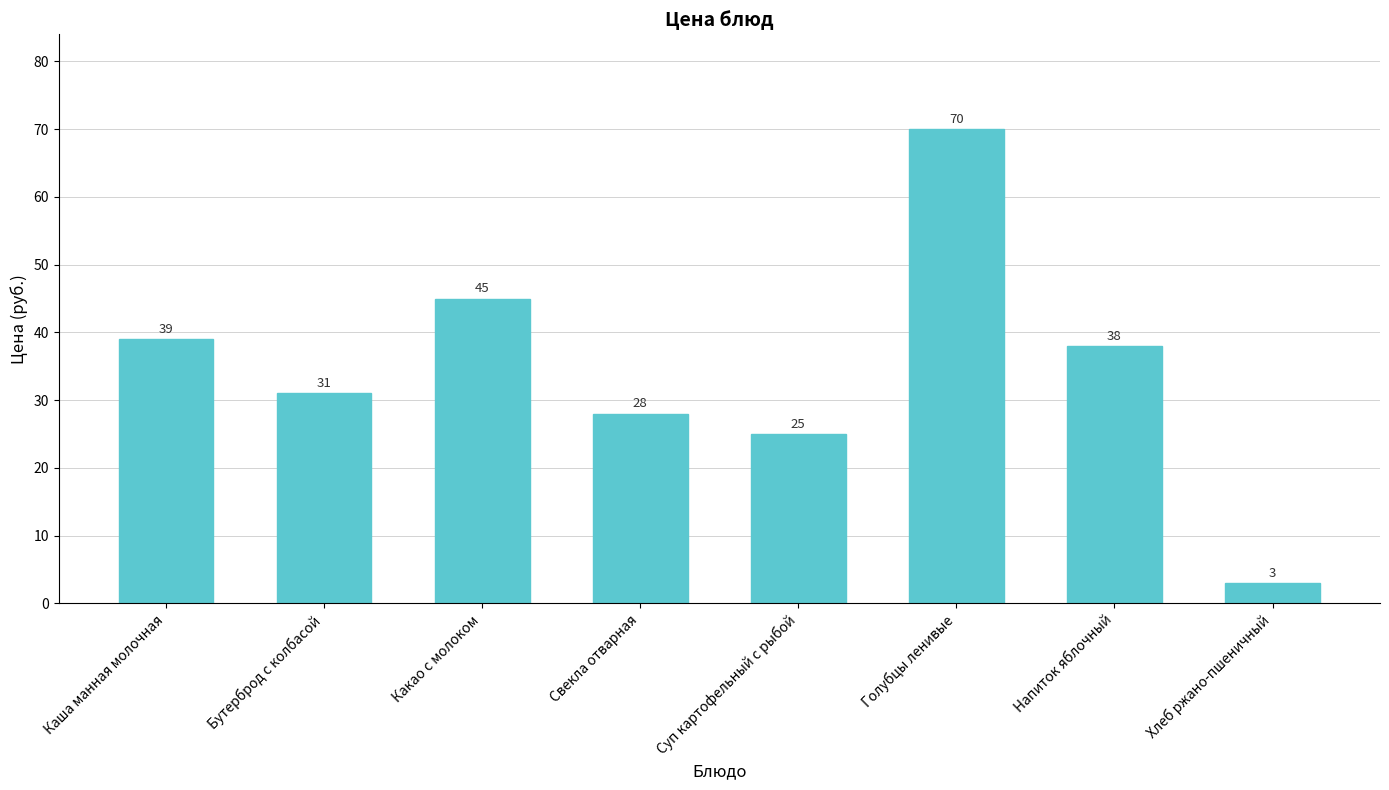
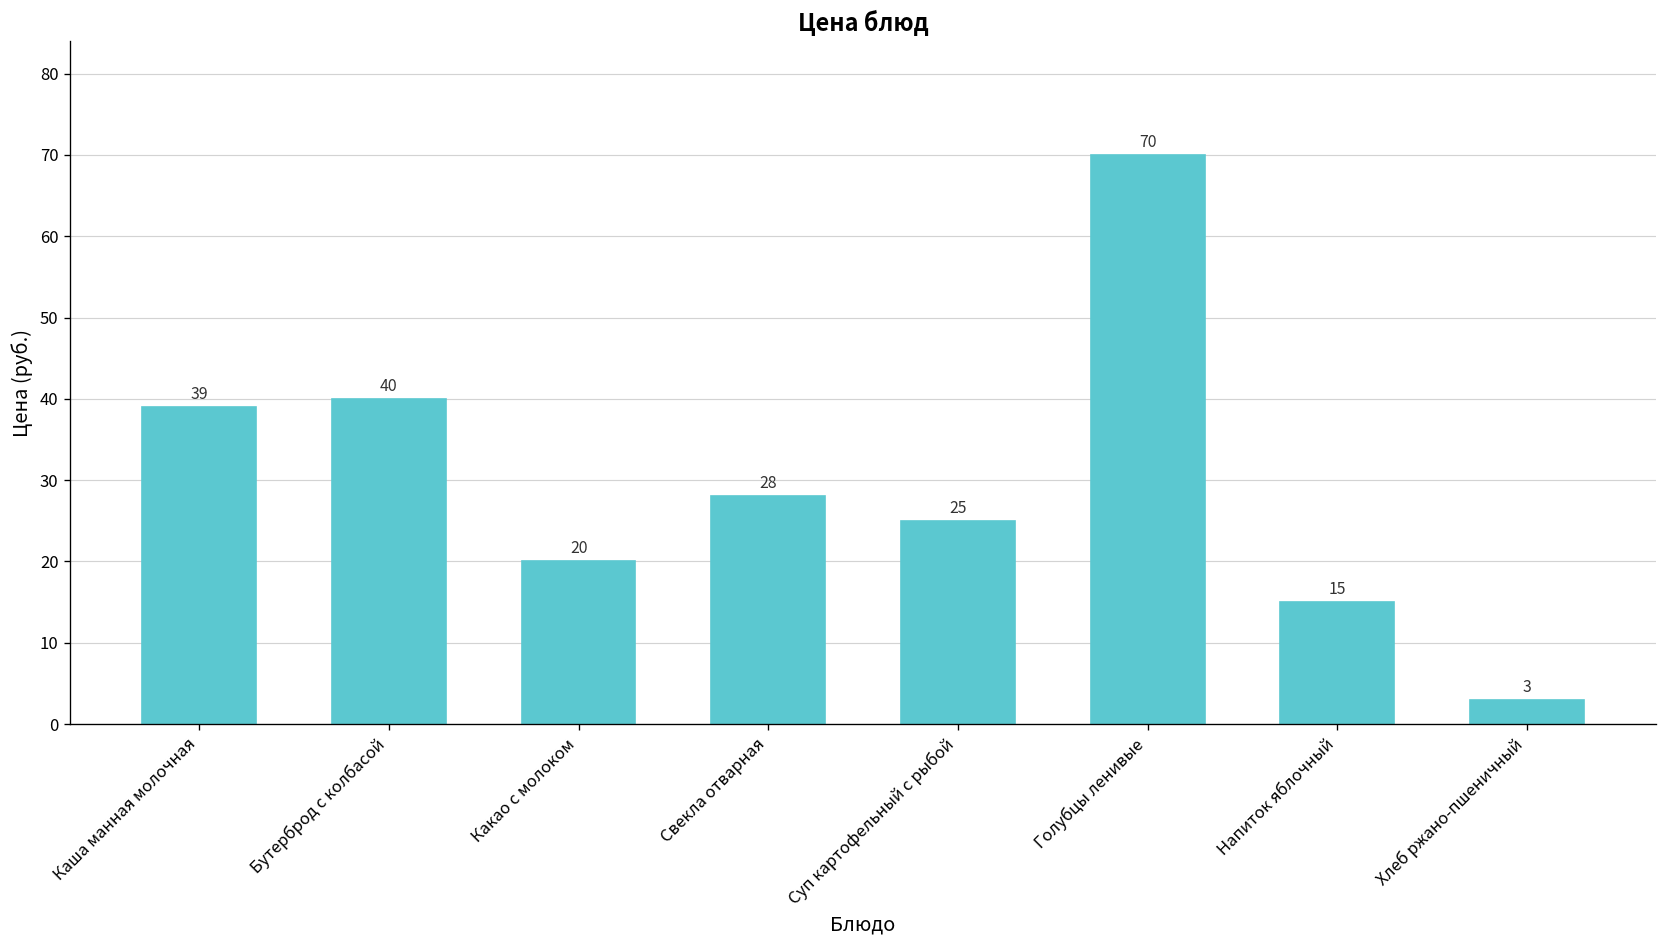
Бутерброд с колбасой: 31 -> 40
Какао с молоком: 45 -> 20
Напиток яблочный: 38 -> 15
